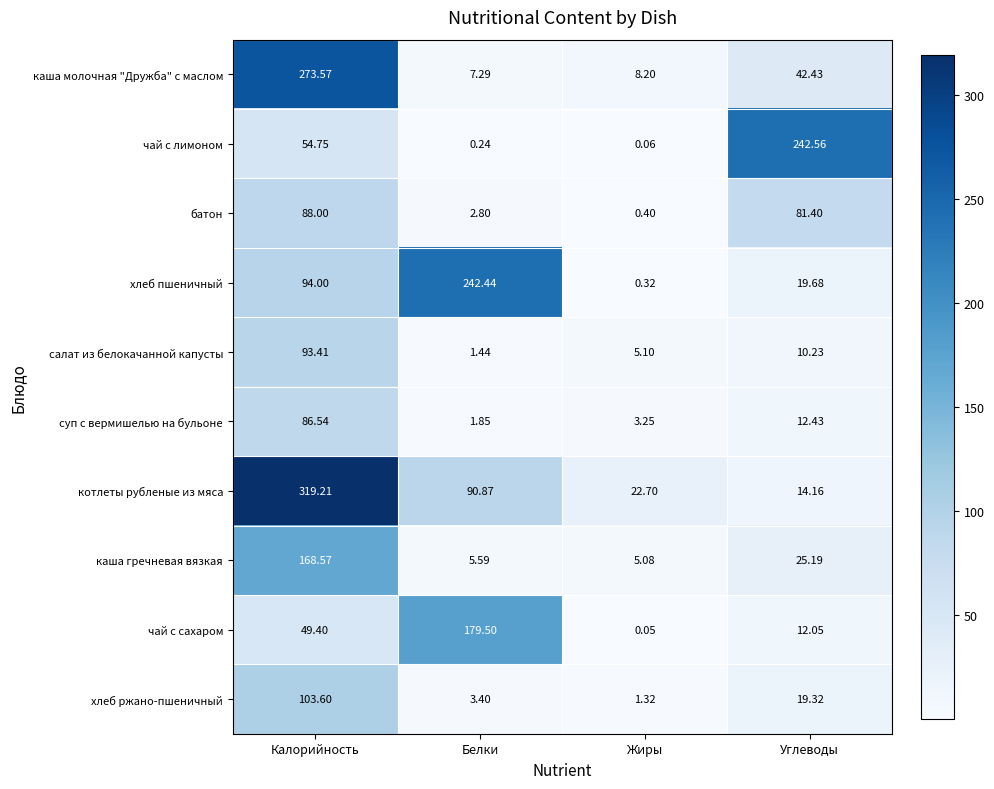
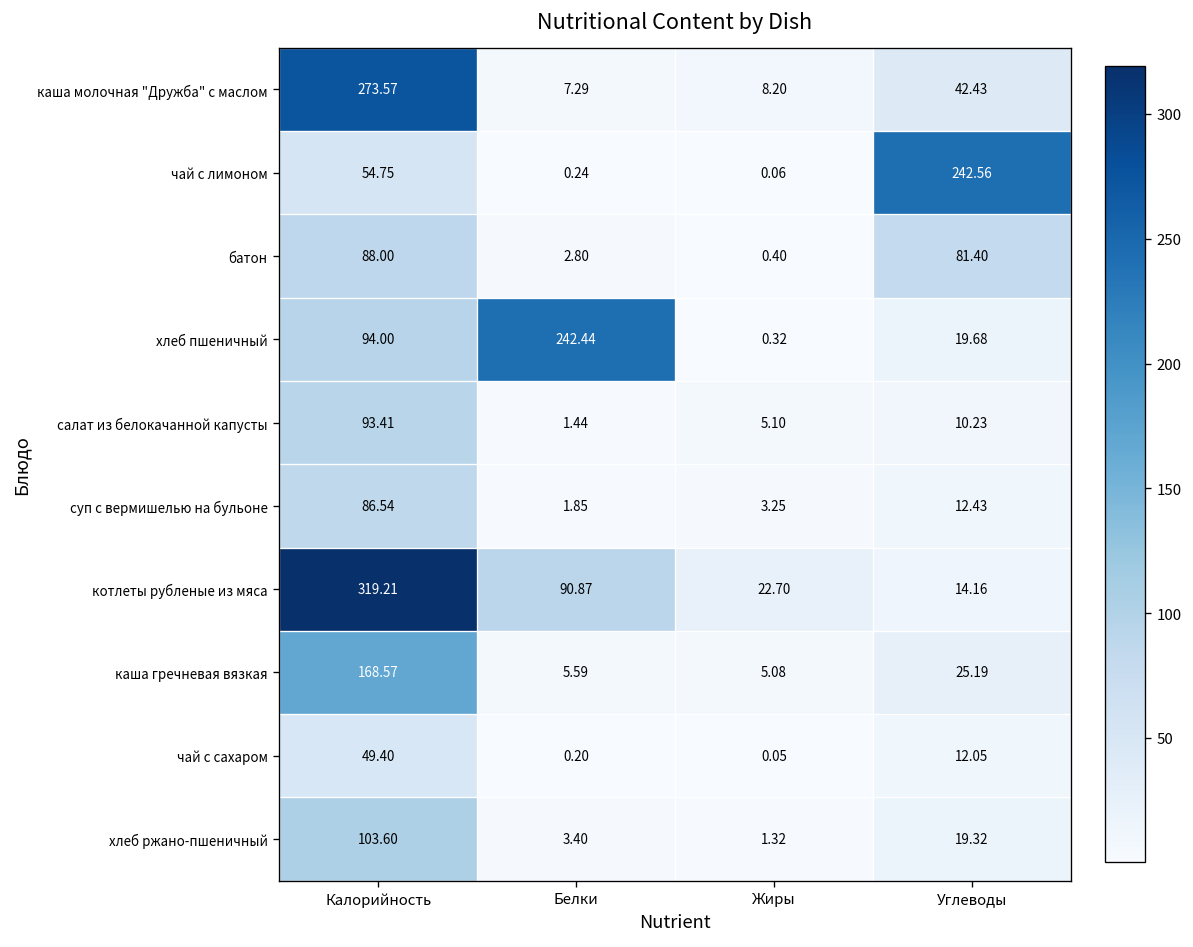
чай с сахаром, Белки: 179.50 -> 0.20
